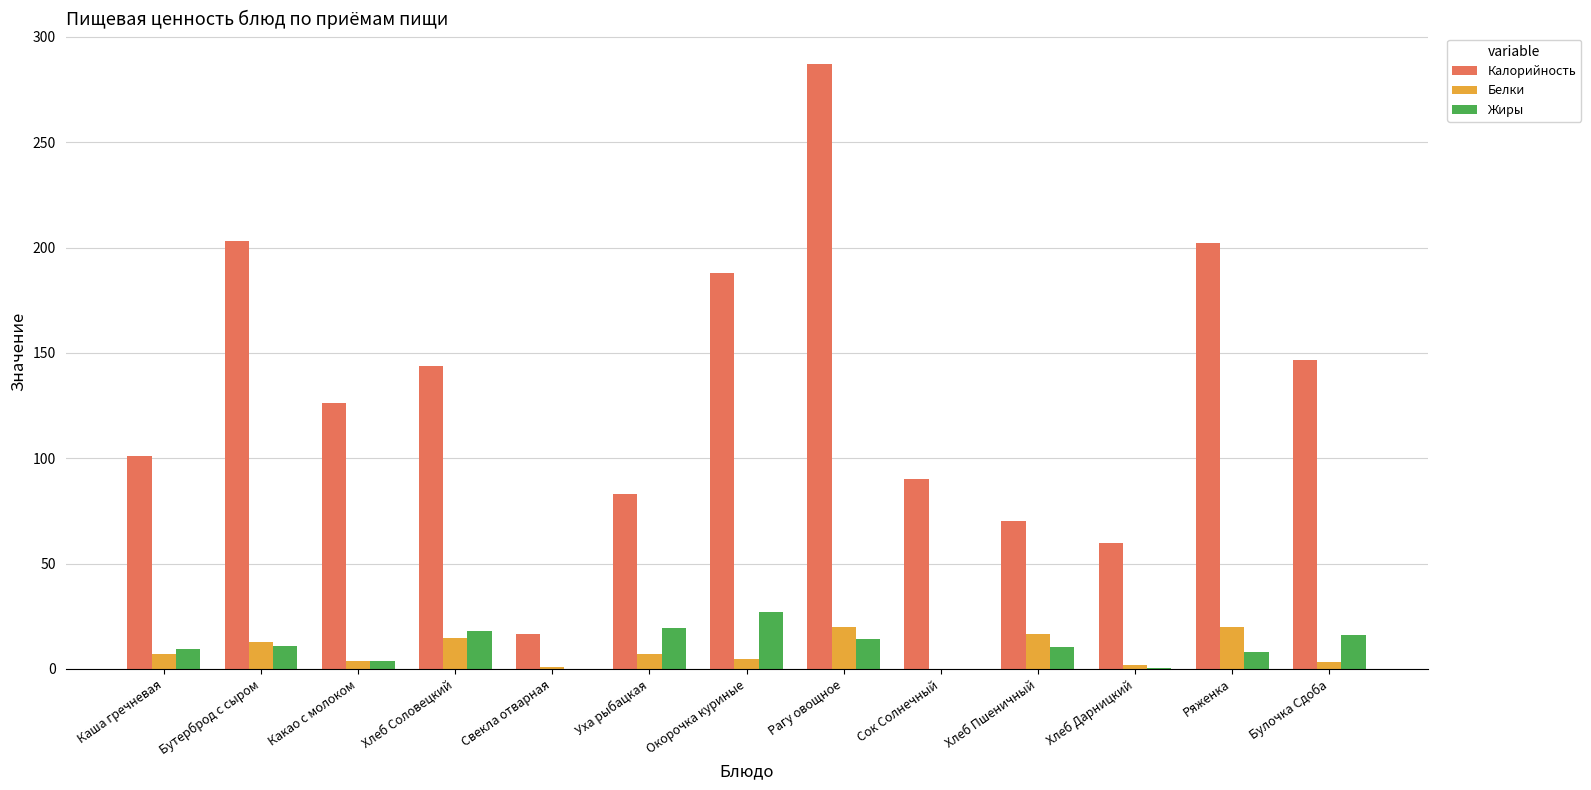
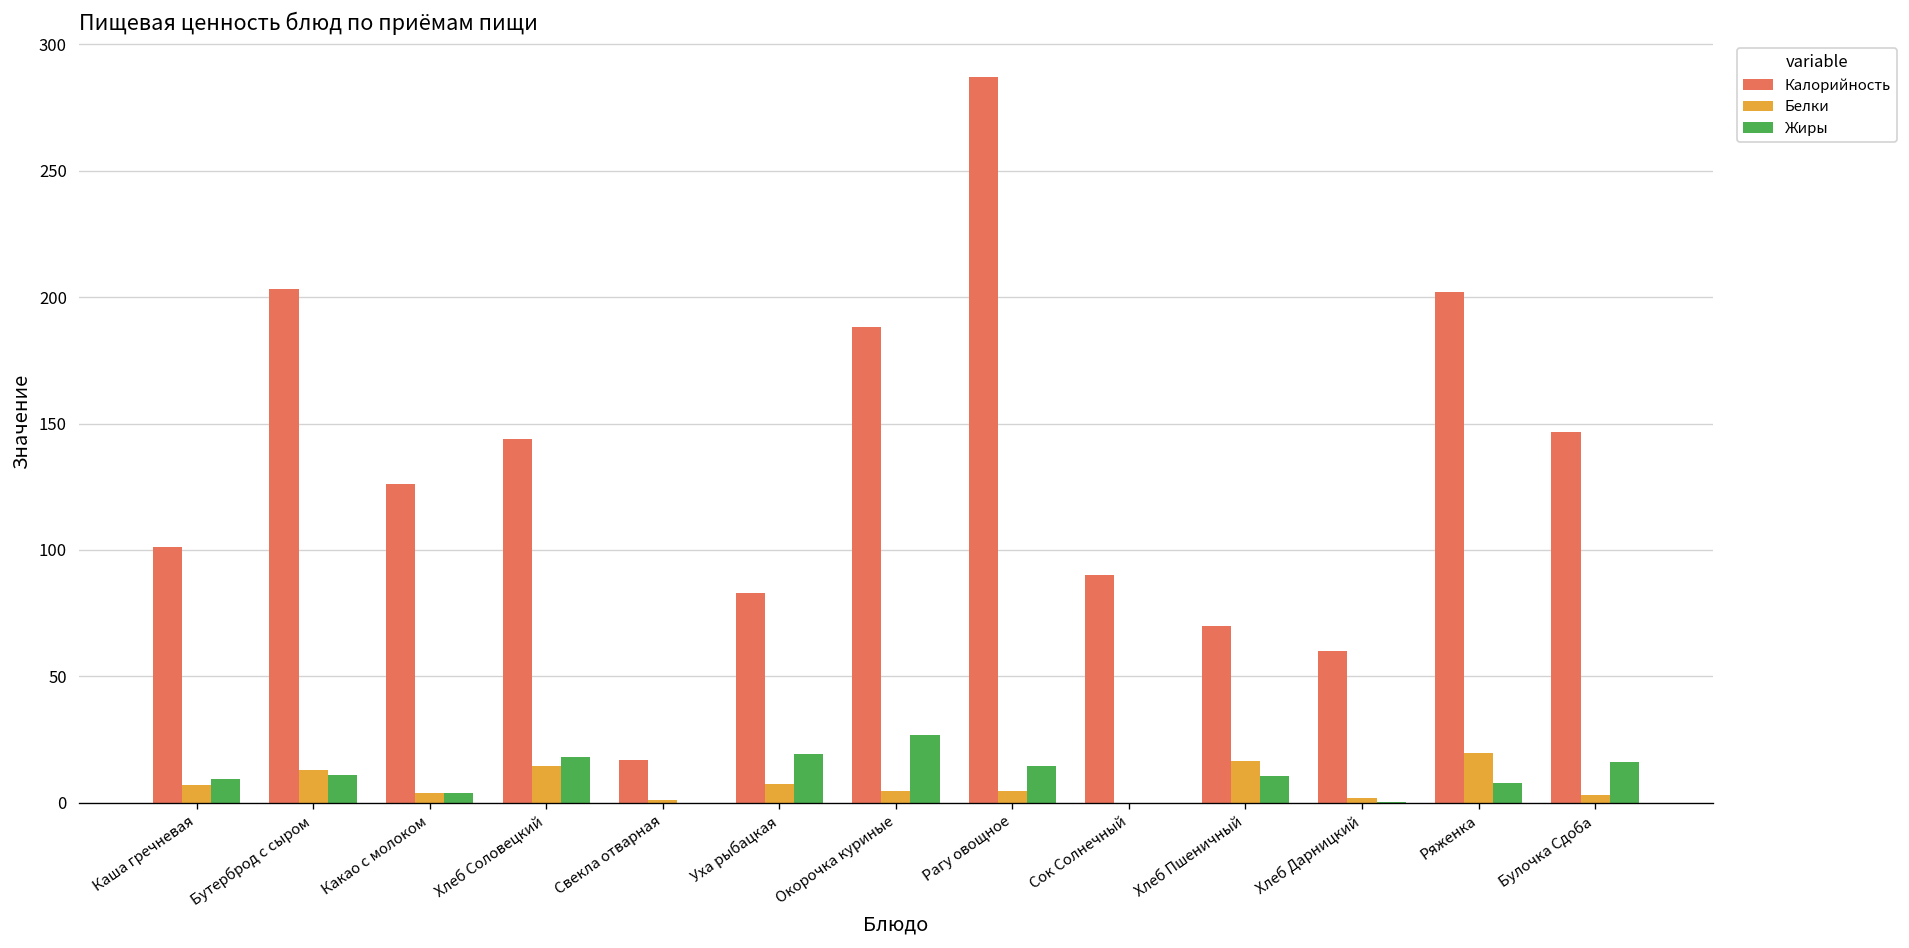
Белки, Рагу овощное: 20 -> 5
